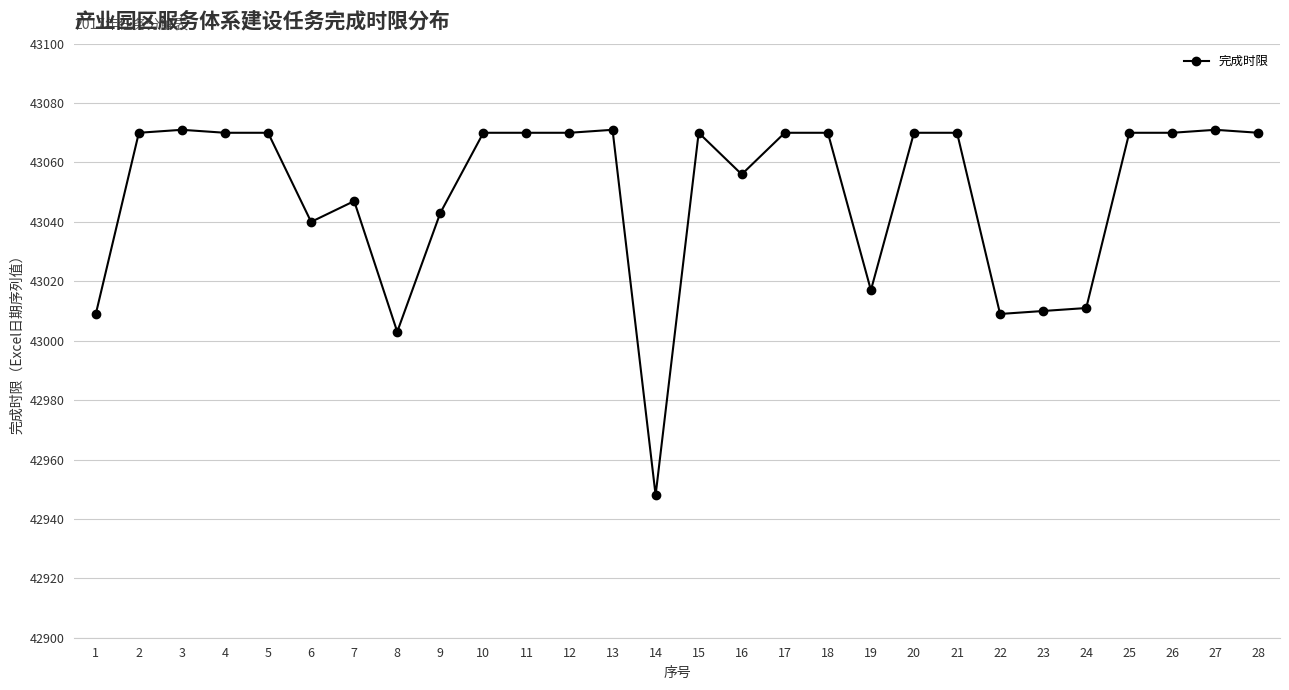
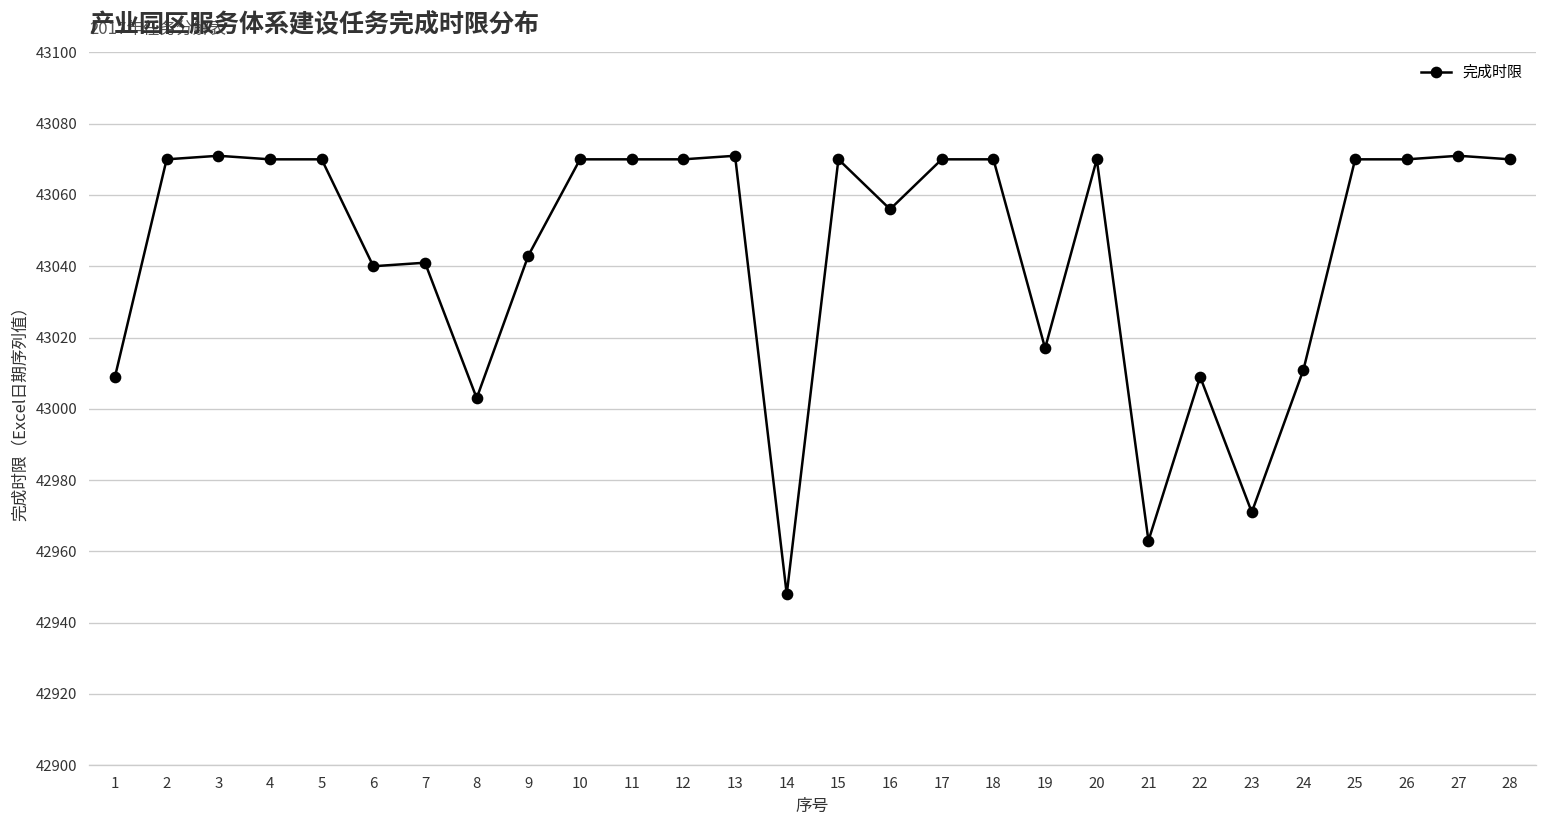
7: 43047 -> 43041
21: 43070 -> 42963
23: 43010 -> 42971
